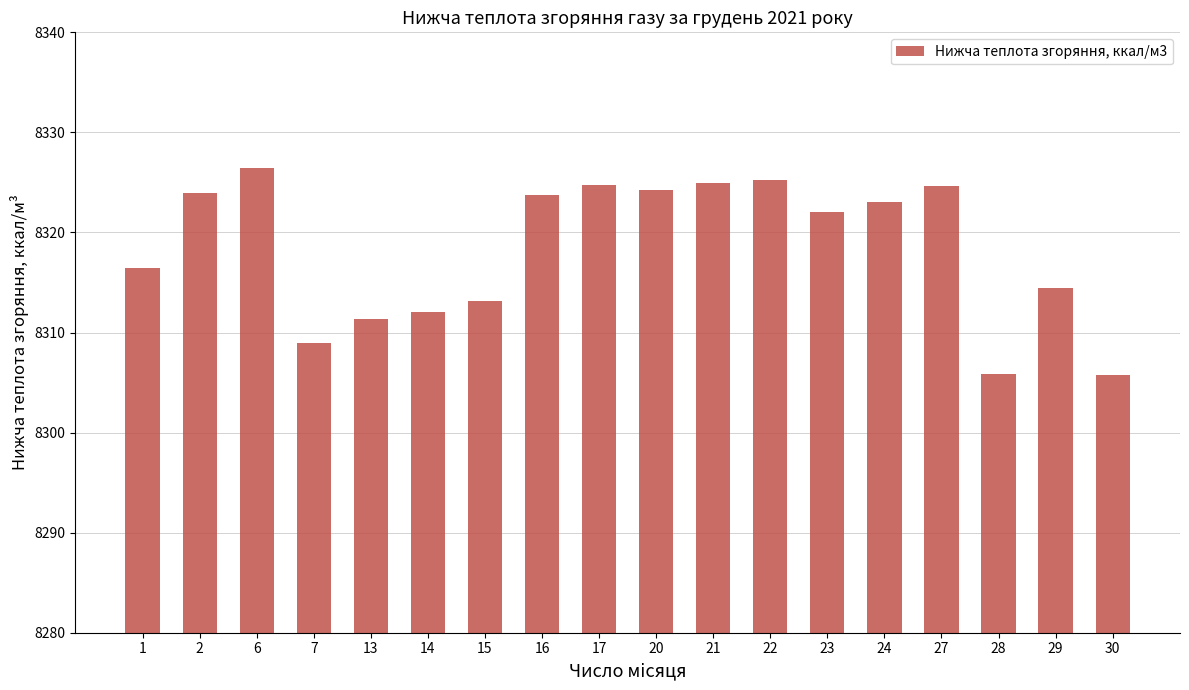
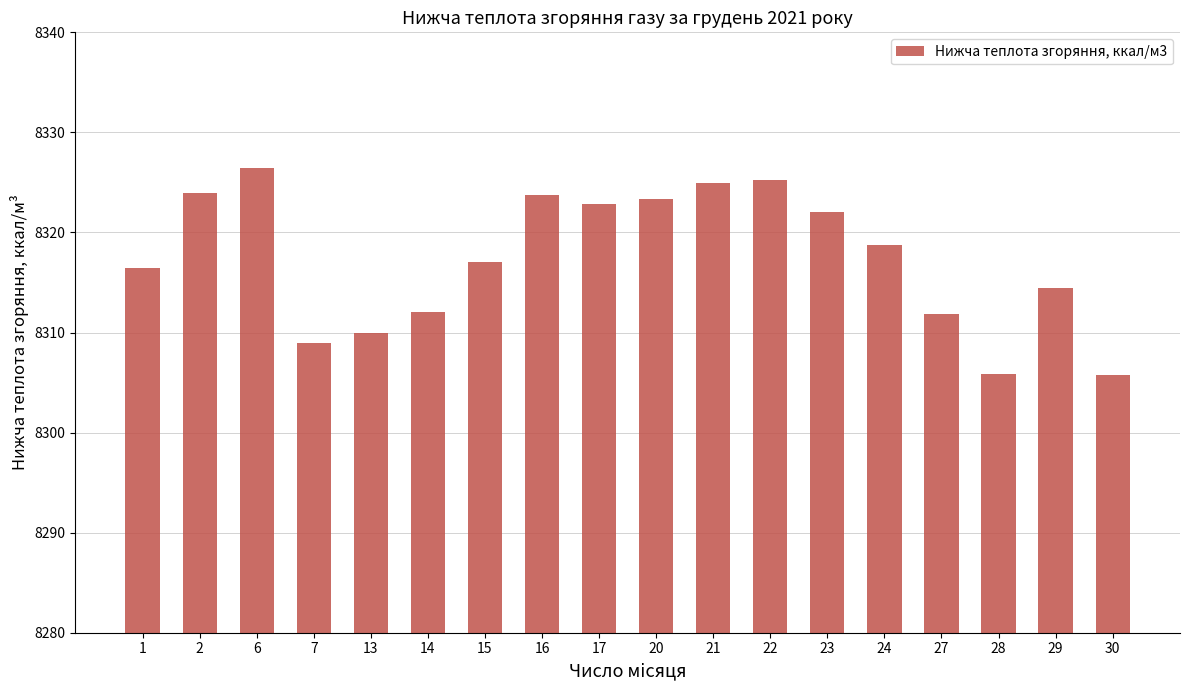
13: 8311.3 -> 8309.9
15: 8313.1 -> 8317.1
17: 8324.7 -> 8322.8
20: 8324.3 -> 8323.3
24: 8323.1 -> 8318.8
27: 8324.7 -> 8311.8
